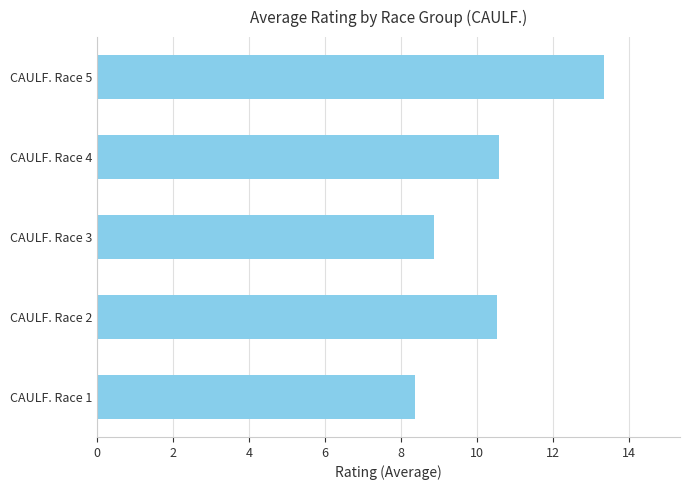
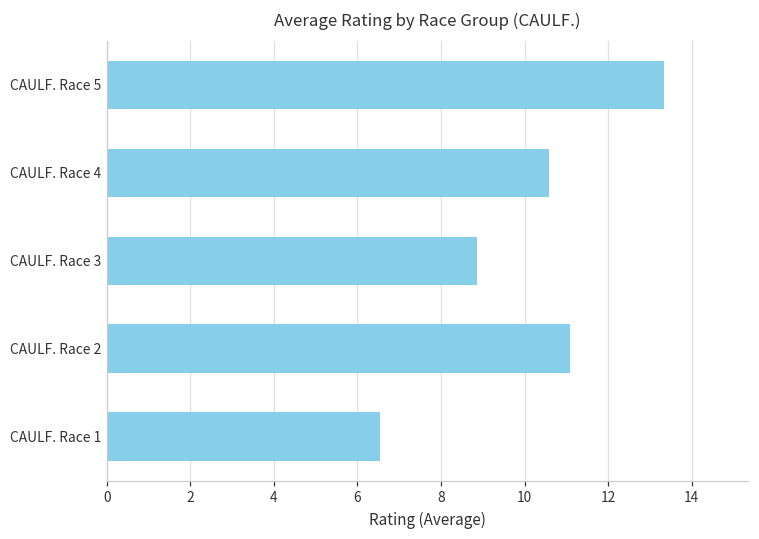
CAULF. Race 2: 10.5 -> 11.1
CAULF. Race 1: 8.4 -> 6.5
